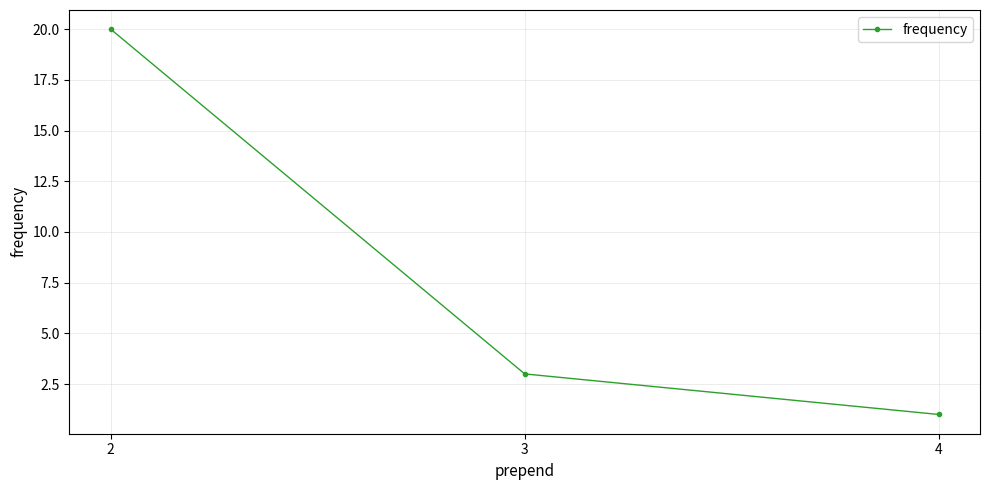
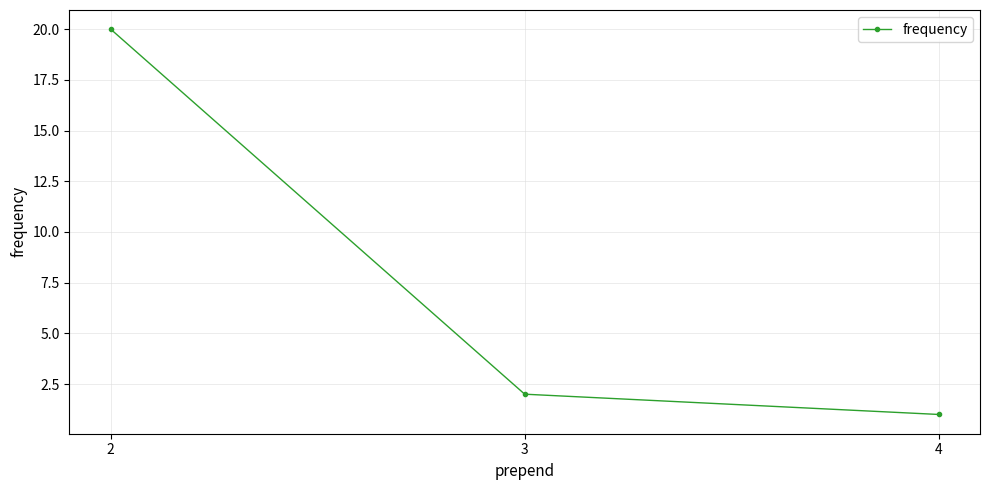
3: 3 -> 2
